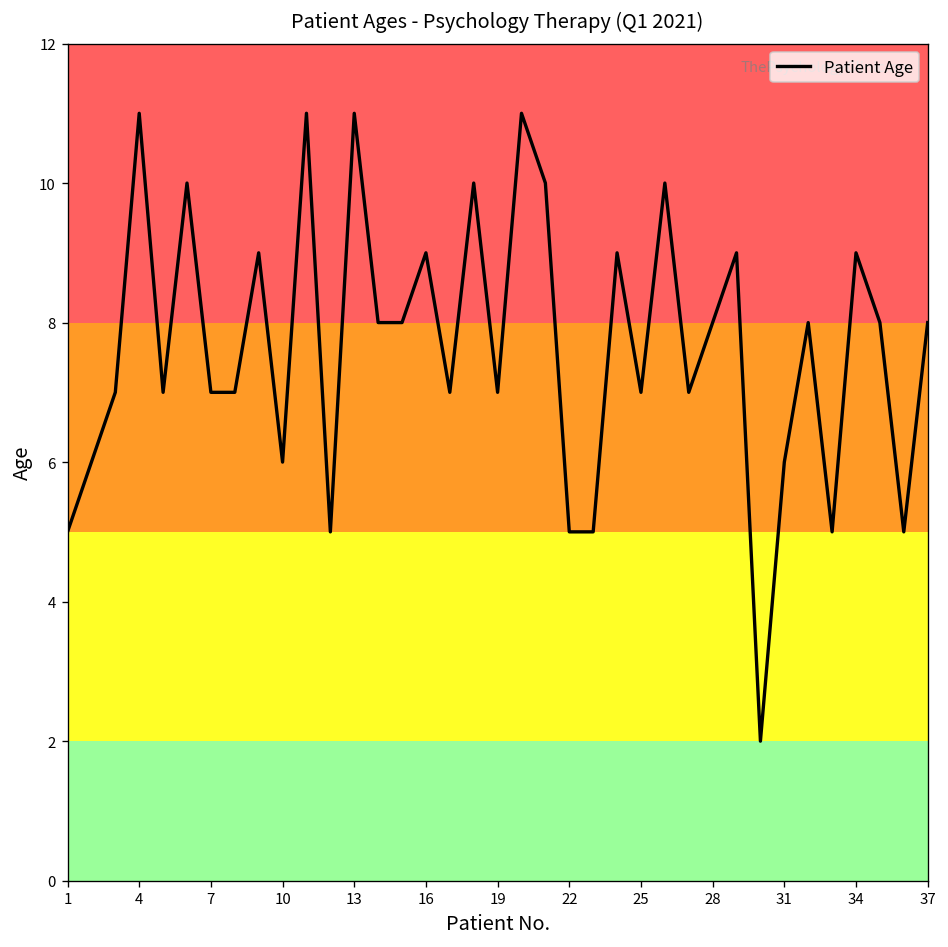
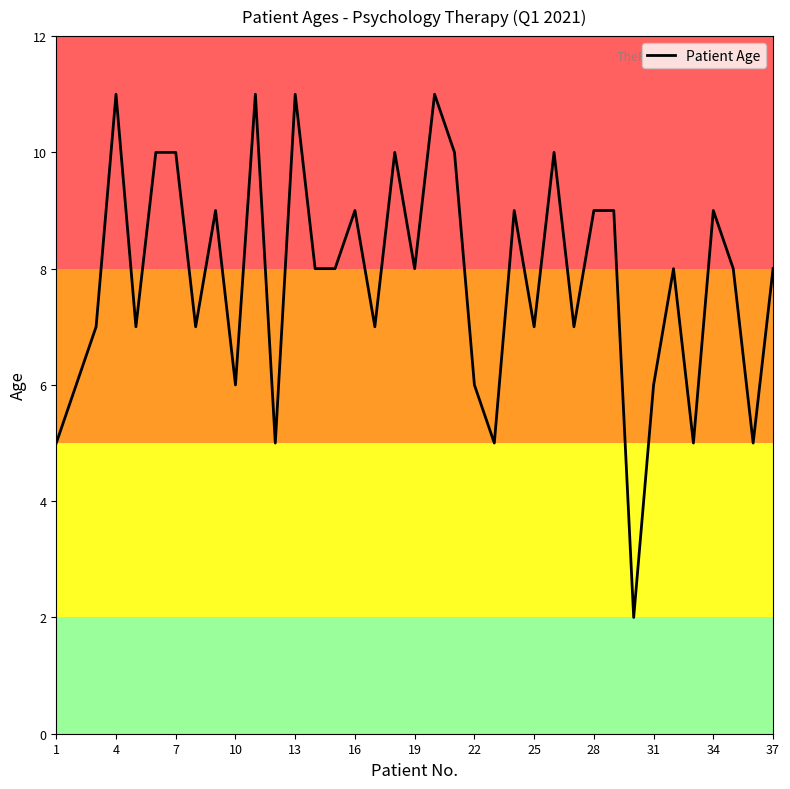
7: 7 -> 10
19: 7 -> 8
22: 5 -> 6
28: 8 -> 9
